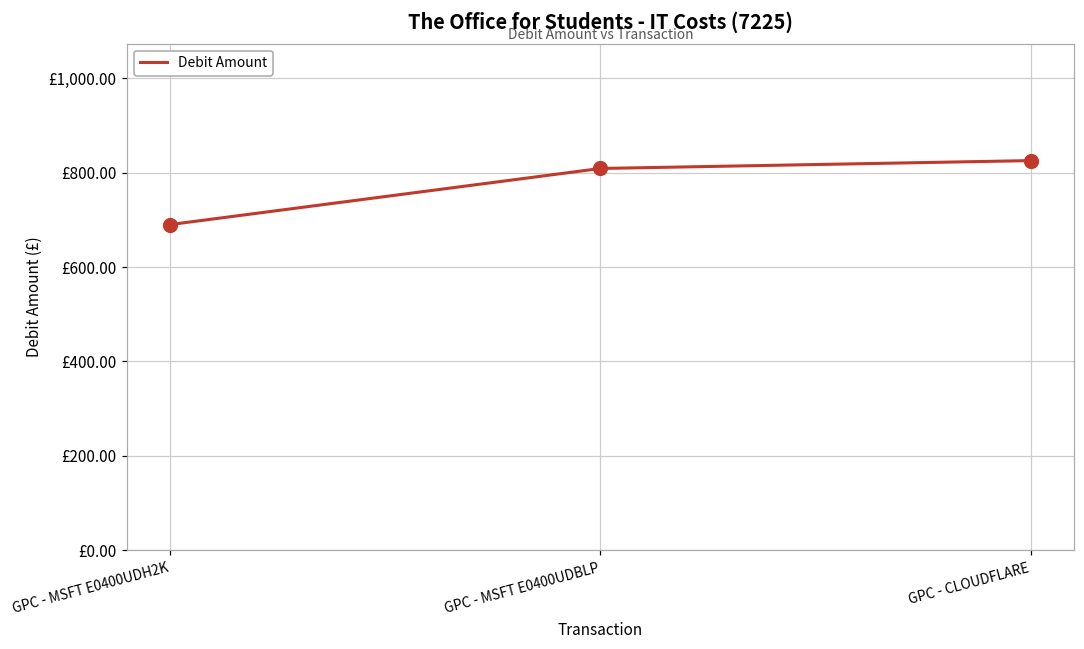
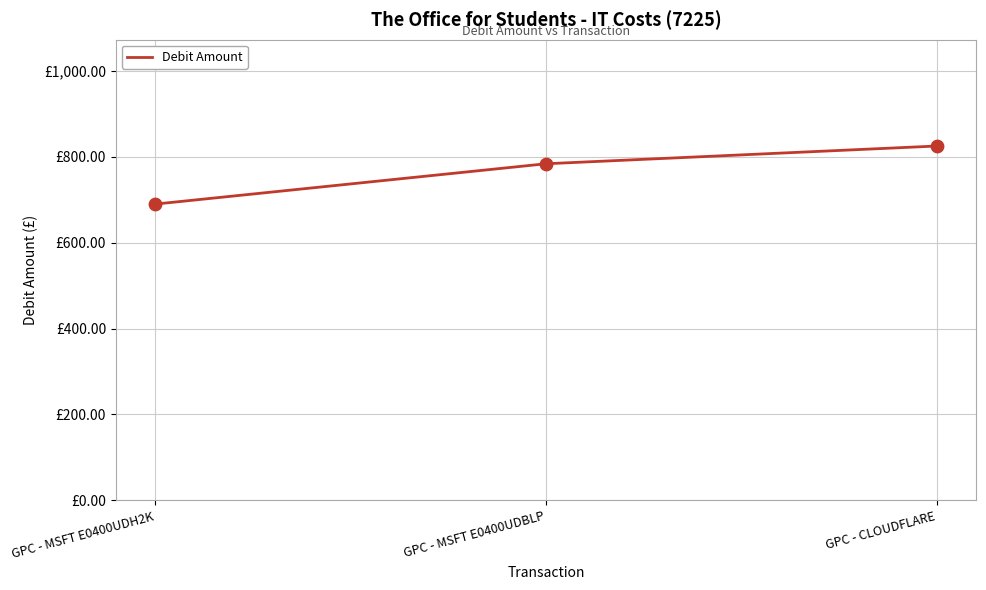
GPC - MSFT E0400UDBLP: £810 -> £780
